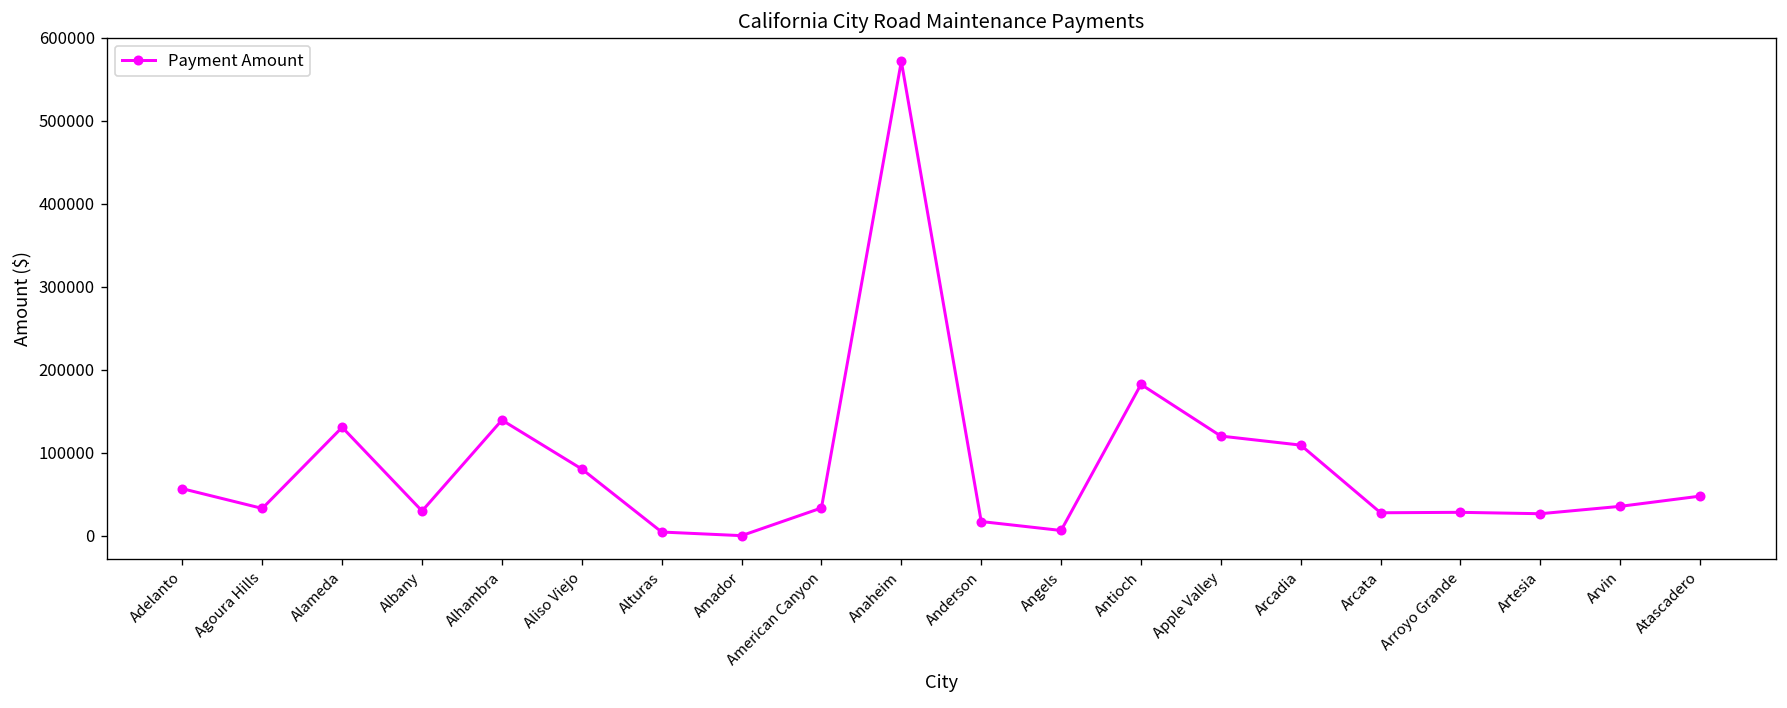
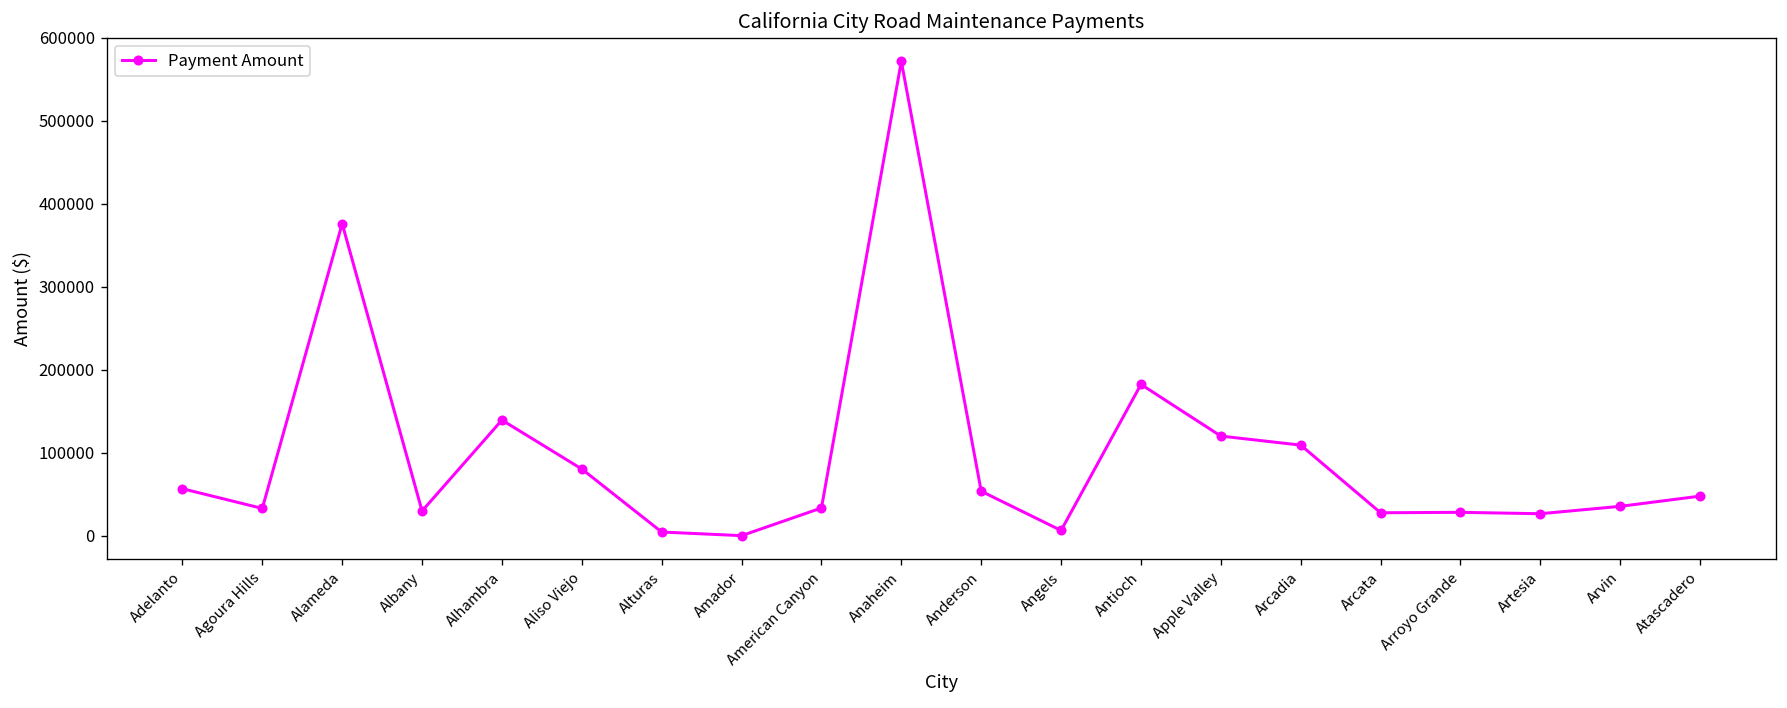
Alameda: 130000 -> 380000
Anderson: 20000 -> 50000
